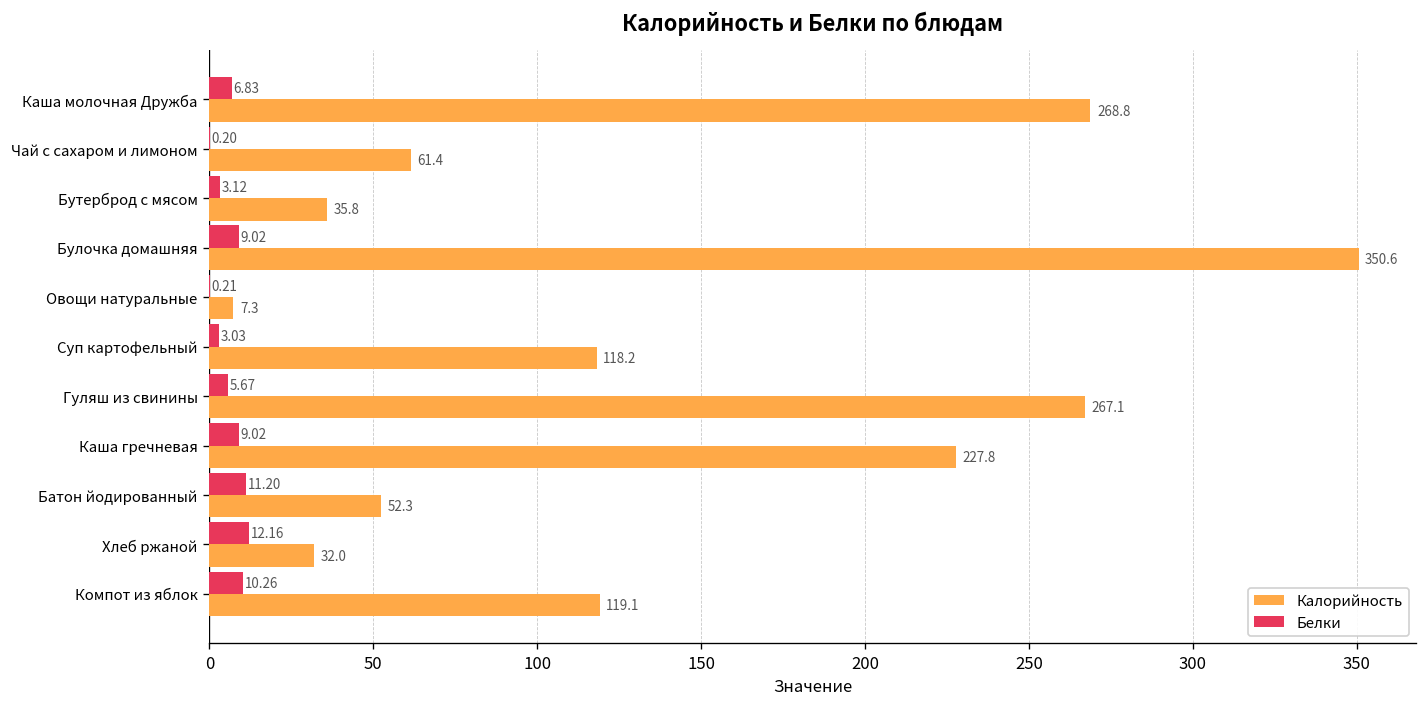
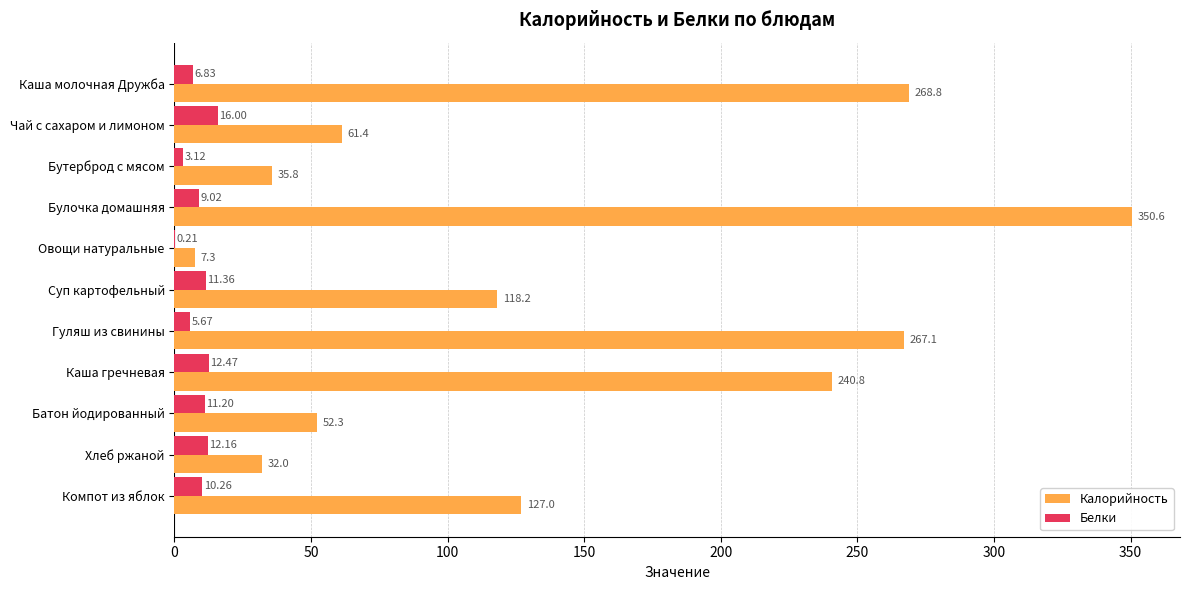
Белки, Чай с сахаром и лимоном: 0.20 -> 16.00
Белки, Суп картофельный: 3.03 -> 11.36
Белки, Каша гречневая: 9.02 -> 12.47
Калорийность, Каша гречневая: 227.8 -> 240.8
Калорийность, Компот из яблок: 119.1 -> 127.0
